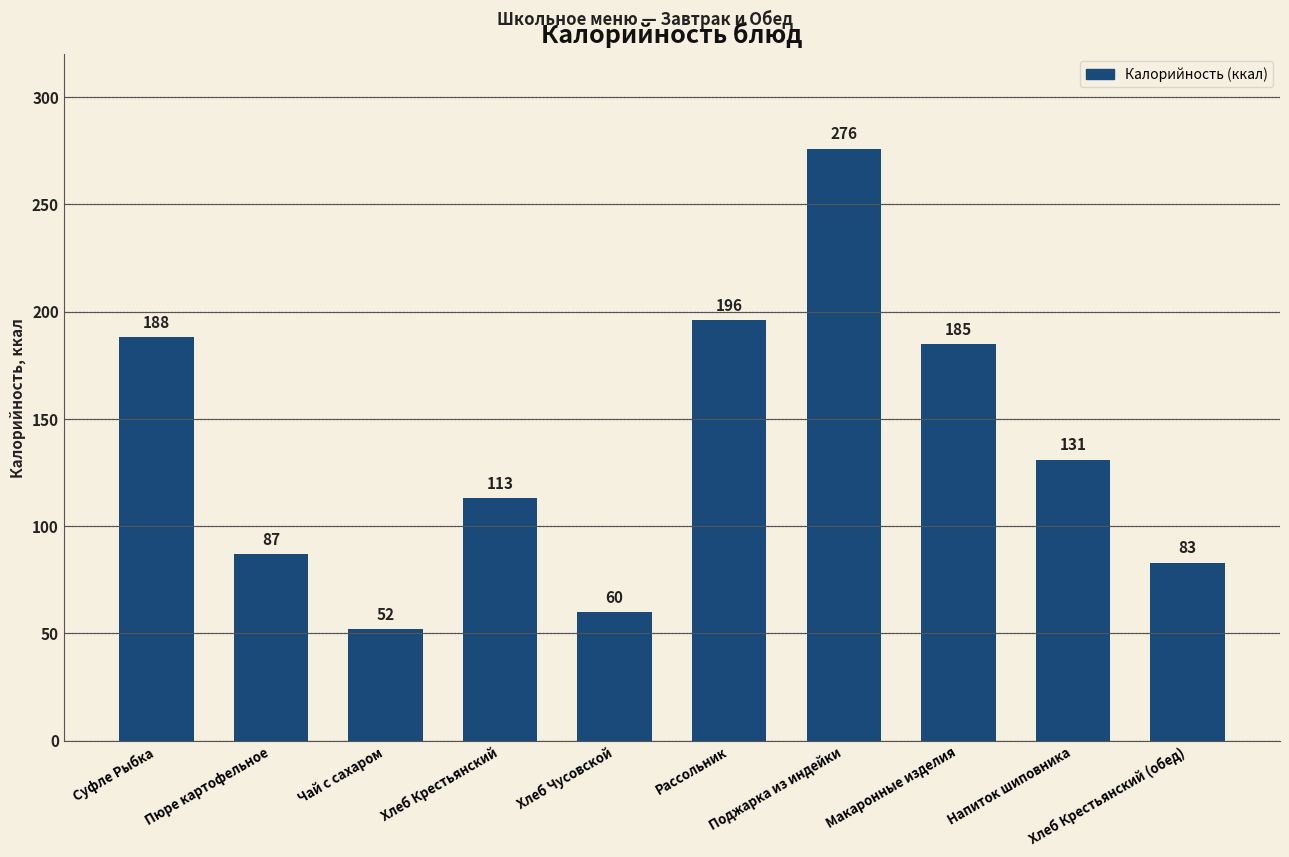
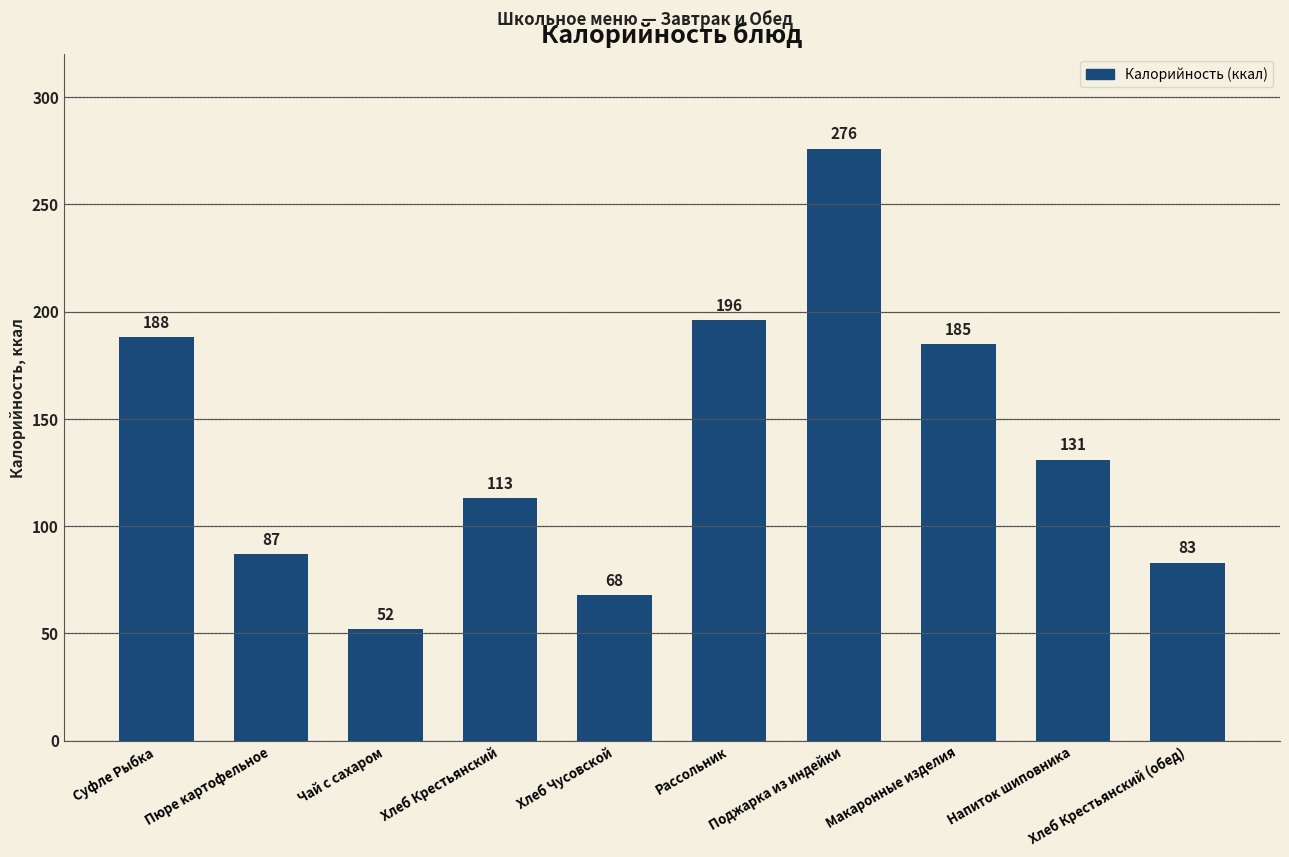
Хлеб Чусовской: 60 -> 68
